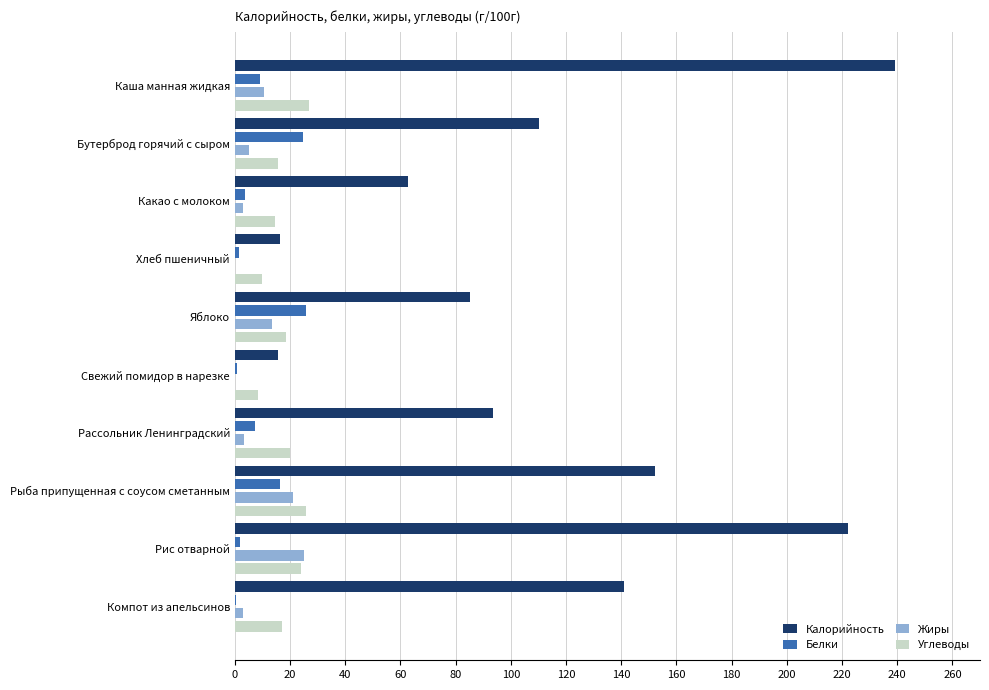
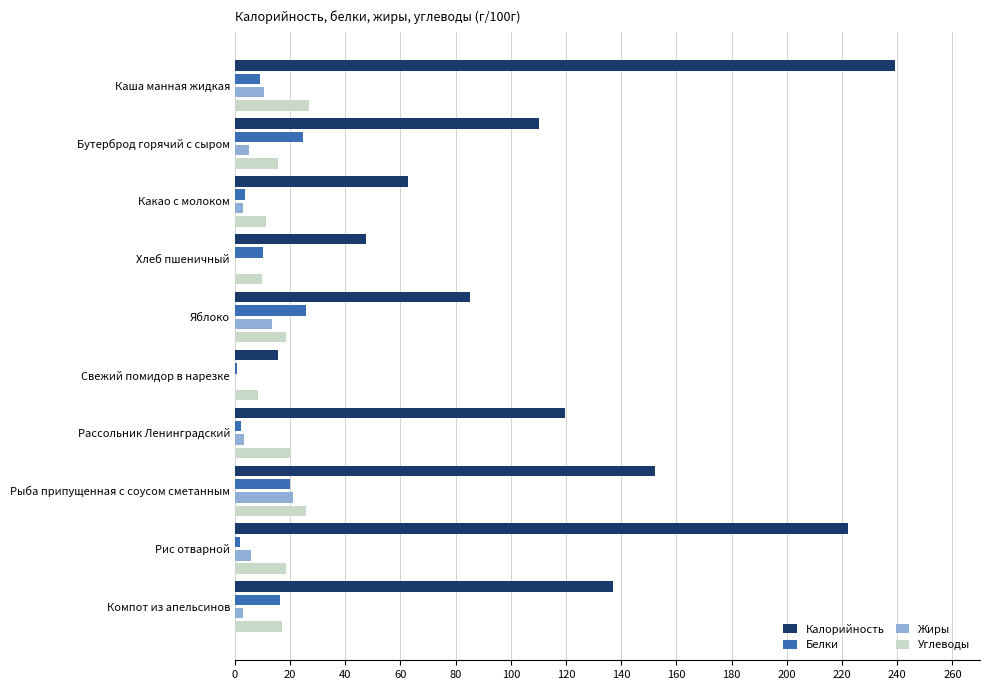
Углеводы, Какао с молоком: 14 -> 11
Калорийность, Хлеб пшеничный: 16 -> 47
Белки, Хлеб пшеничный: 2 -> 10
Калорийность, Рассольник Ленинградский: 94 -> 120
Белки, Рассольник Ленинградский: 7 -> 2
Белки, Рыба припущенная с соусом сметанным: 16 -> 20
Жиры, Рис отварной: 25 -> 6
Углеводы, Рис отварной: 24 -> 19
Калорийность, Компот из апельсинов: 141 -> 137
Белки, Компот из апельсинов: 1 -> 17
